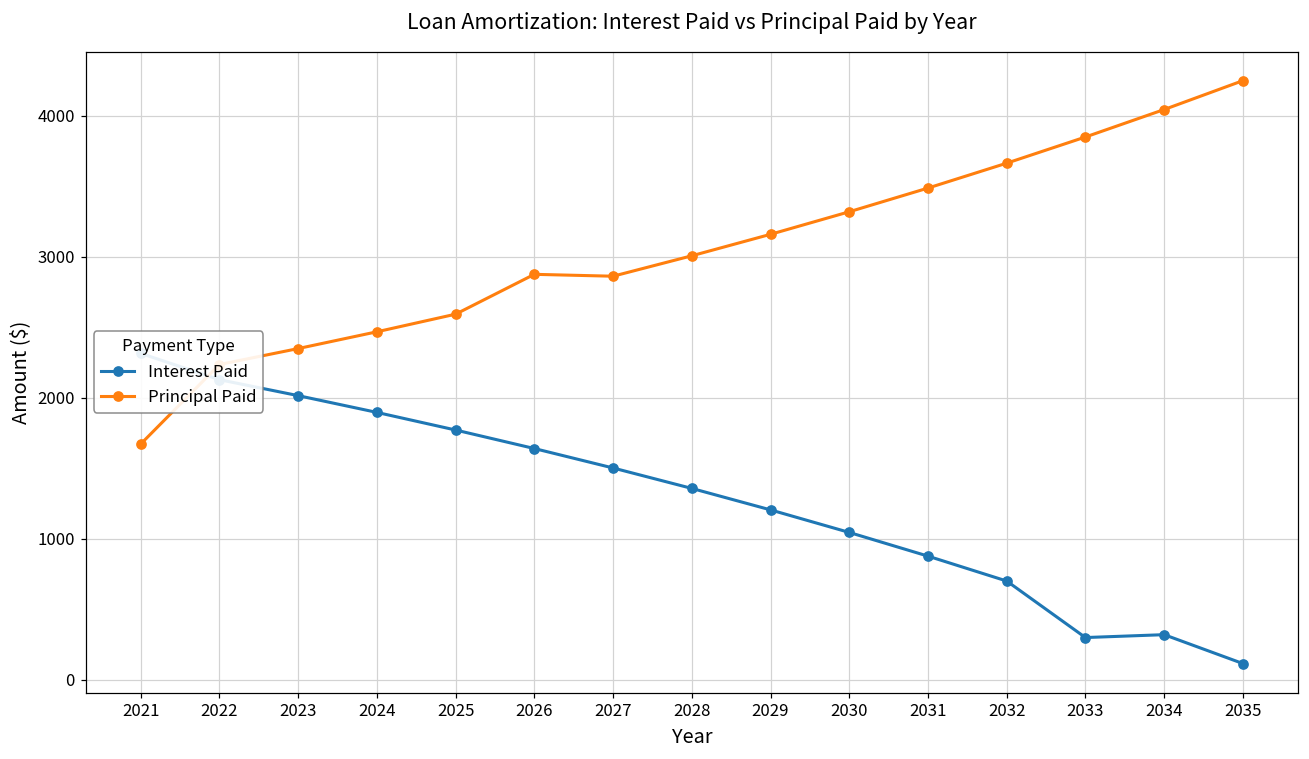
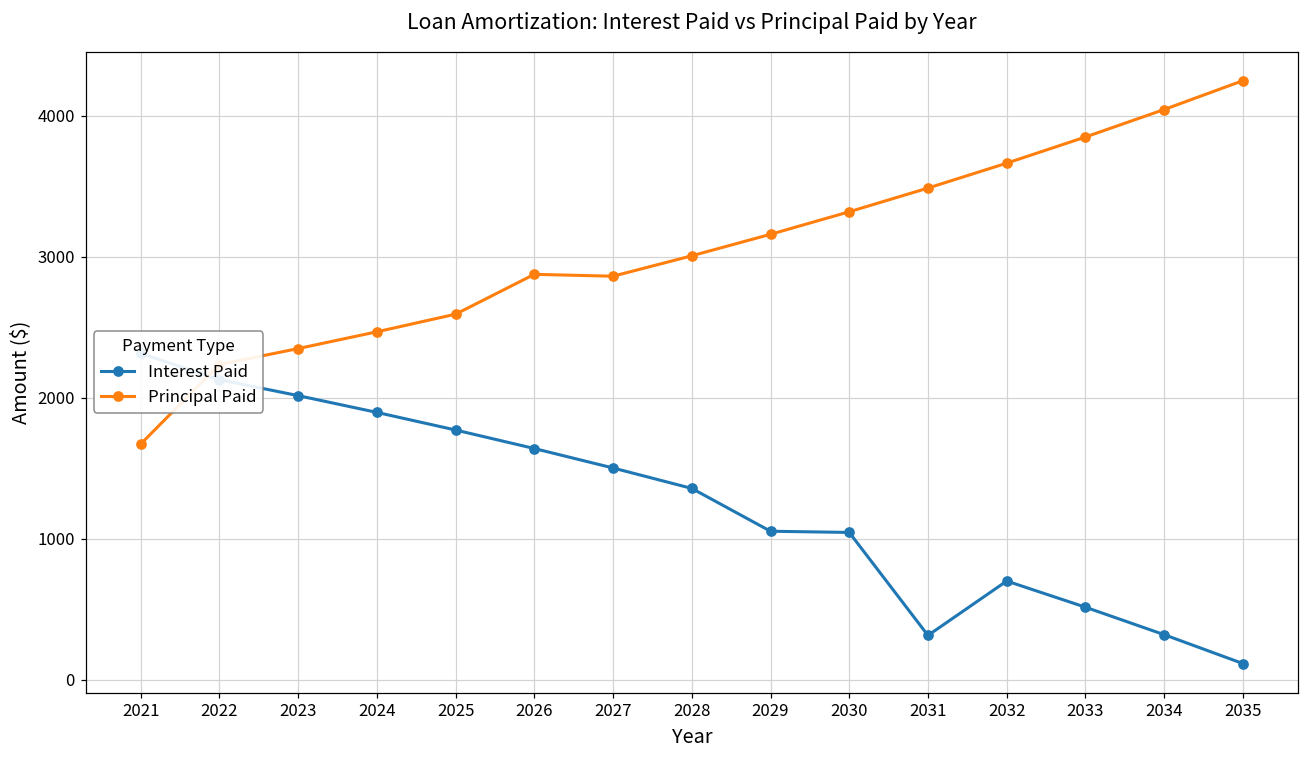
Interest Paid, 2029: 1210 -> 1050
Interest Paid, 2031: 880 -> 310
Interest Paid, 2033: 300 -> 510
